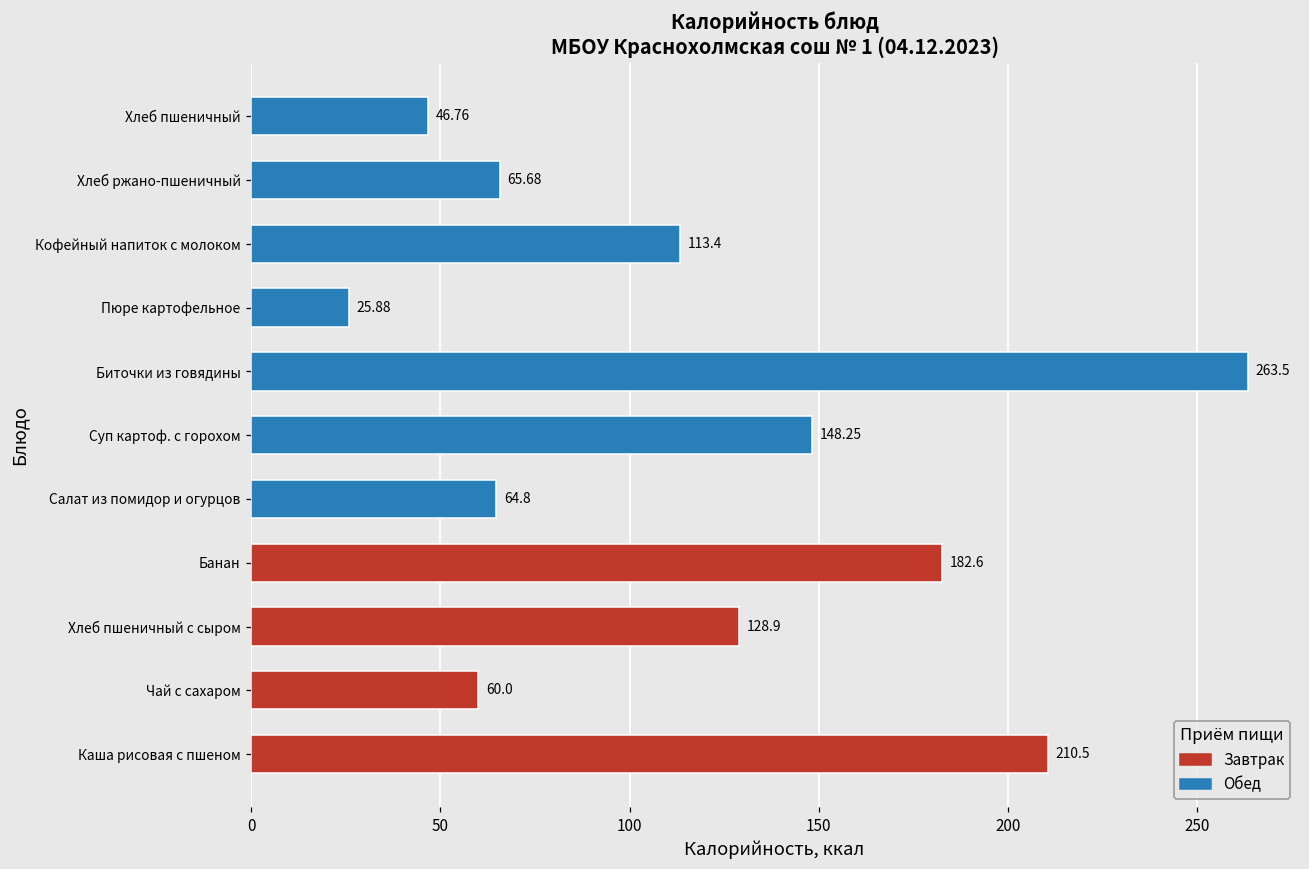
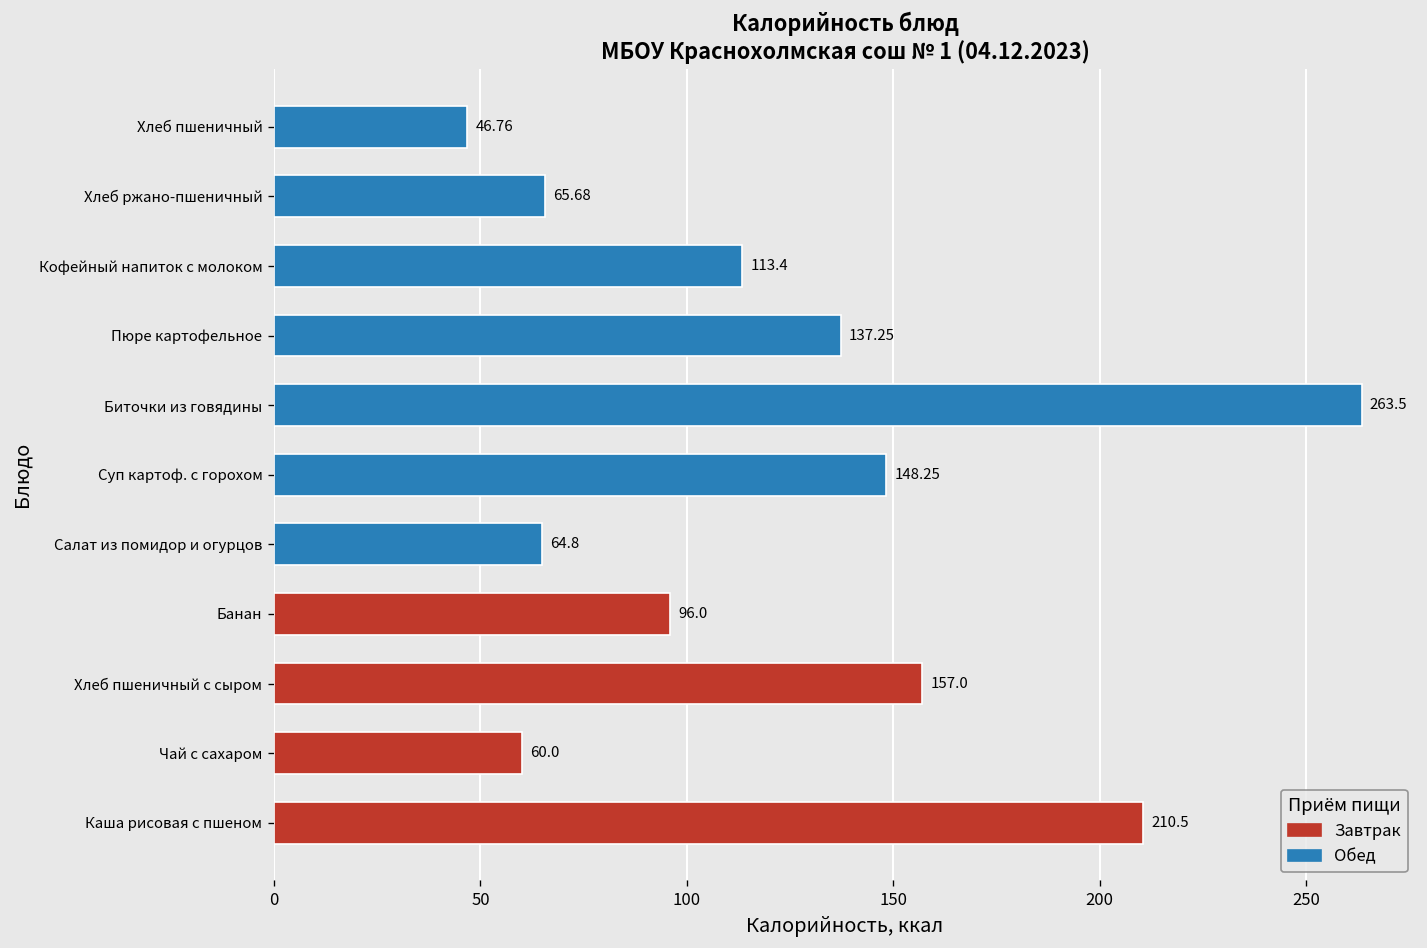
Пюре картофельное: 25.88 -> 137.25
Банан: 182.6 -> 96.0
Хлеб пшеничный с сыром: 128.9 -> 157.0
